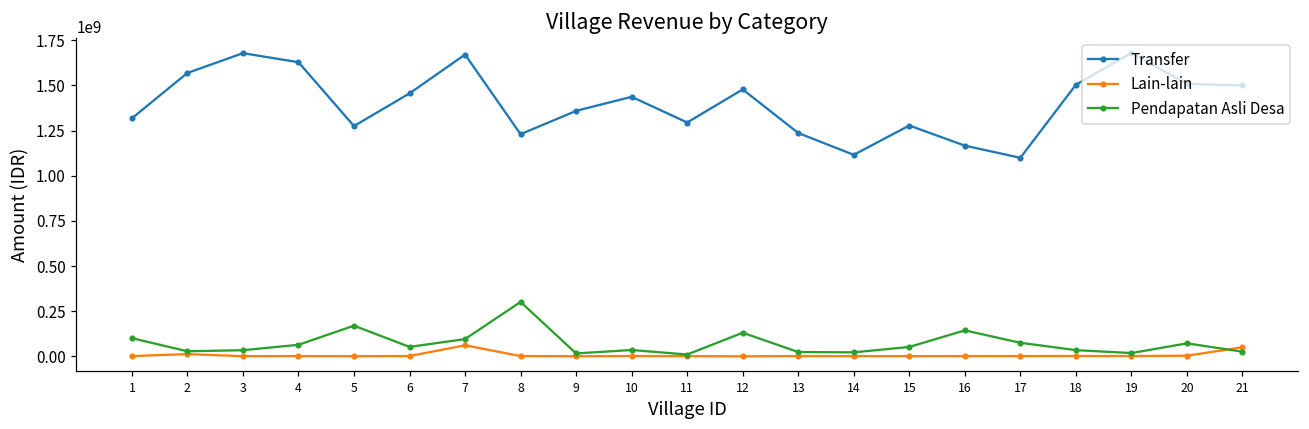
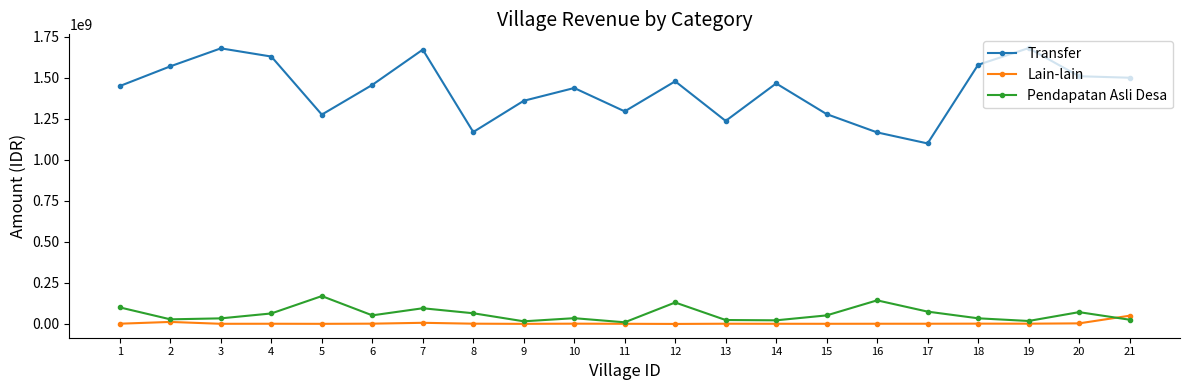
Transfer, 1: 1320000000 -> 1450000000
Lain-lain, 7: 60000000 -> 10000000
Transfer, 8: 1230000000 -> 1170000000
Pendapatan Asli Desa, 8: 300000000 -> 70000000
Transfer, 14: 1120000000 -> 1470000000
Transfer, 18: 1500000000 -> 1580000000
